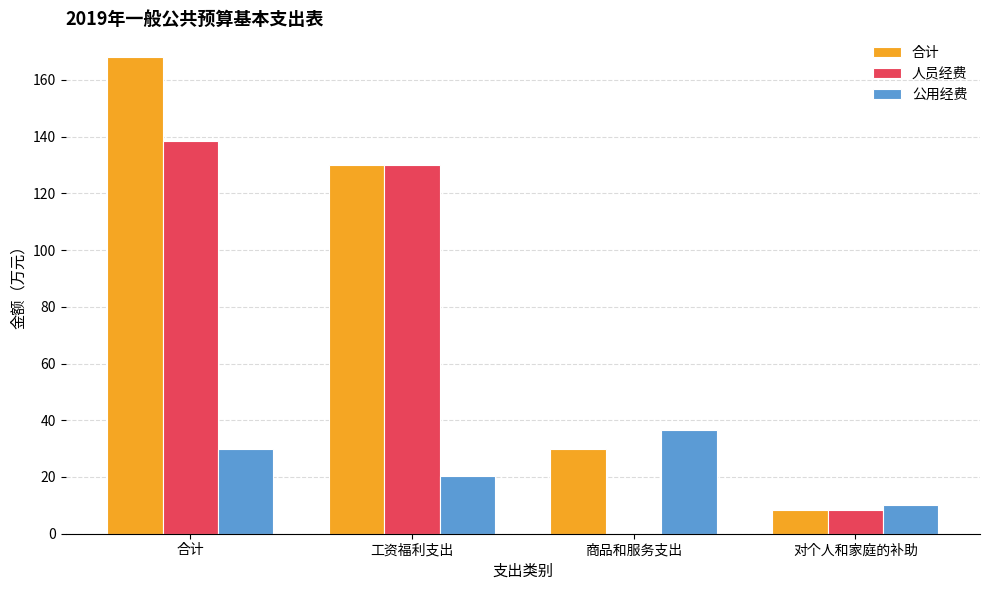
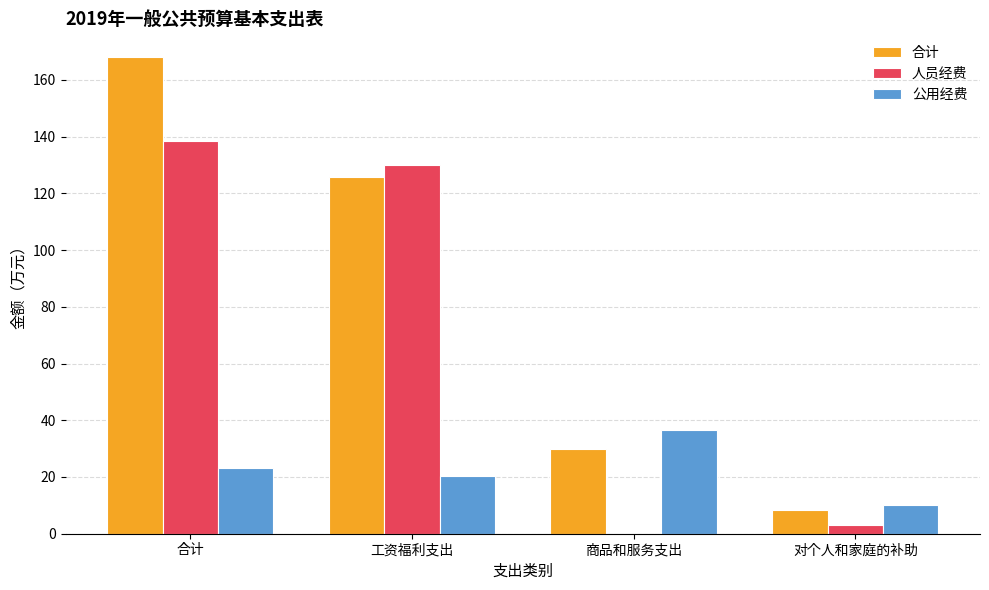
公用经费, 合计: 30 -> 23
合计, 工资福利支出: 130 -> 126
人员经费, 对个人和家庭的补助: 8 -> 3
